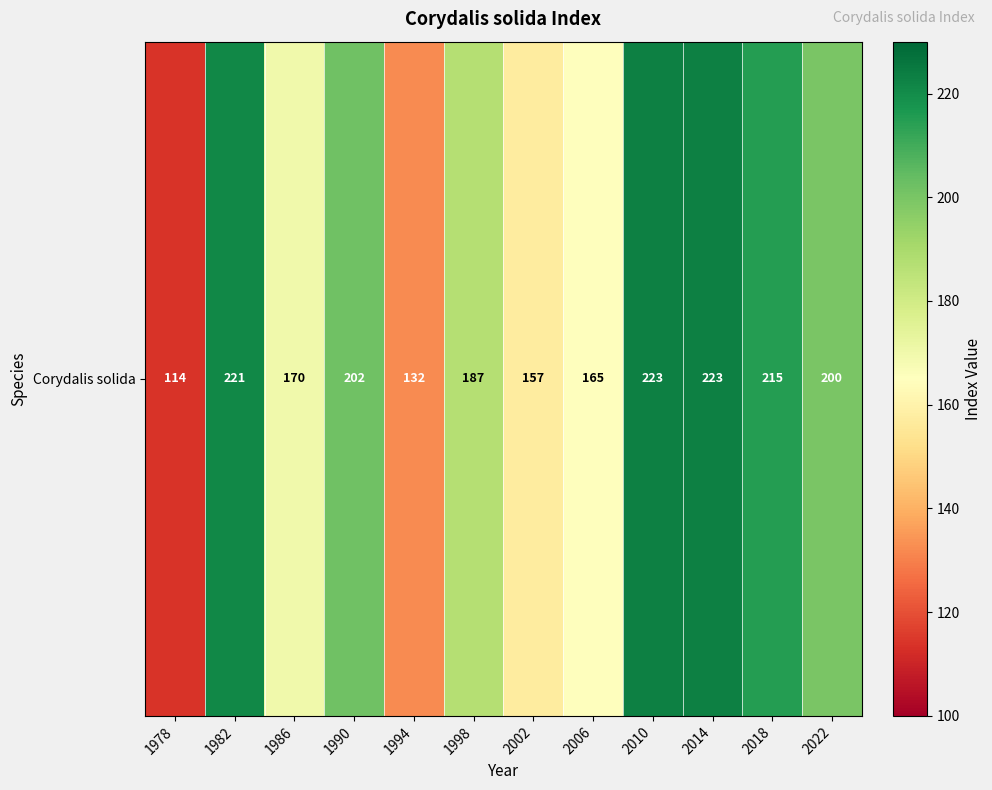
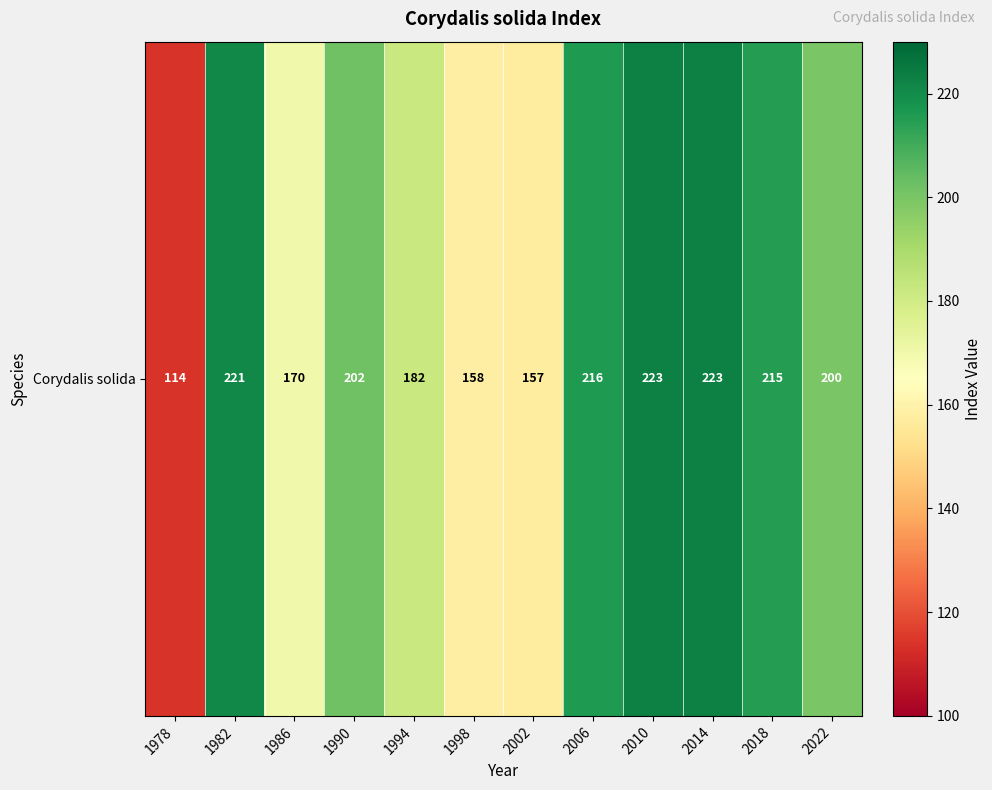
Corydalis solida, 1994: 132 -> 182
Corydalis solida, 1998: 187 -> 158
Corydalis solida, 2006: 165 -> 216
